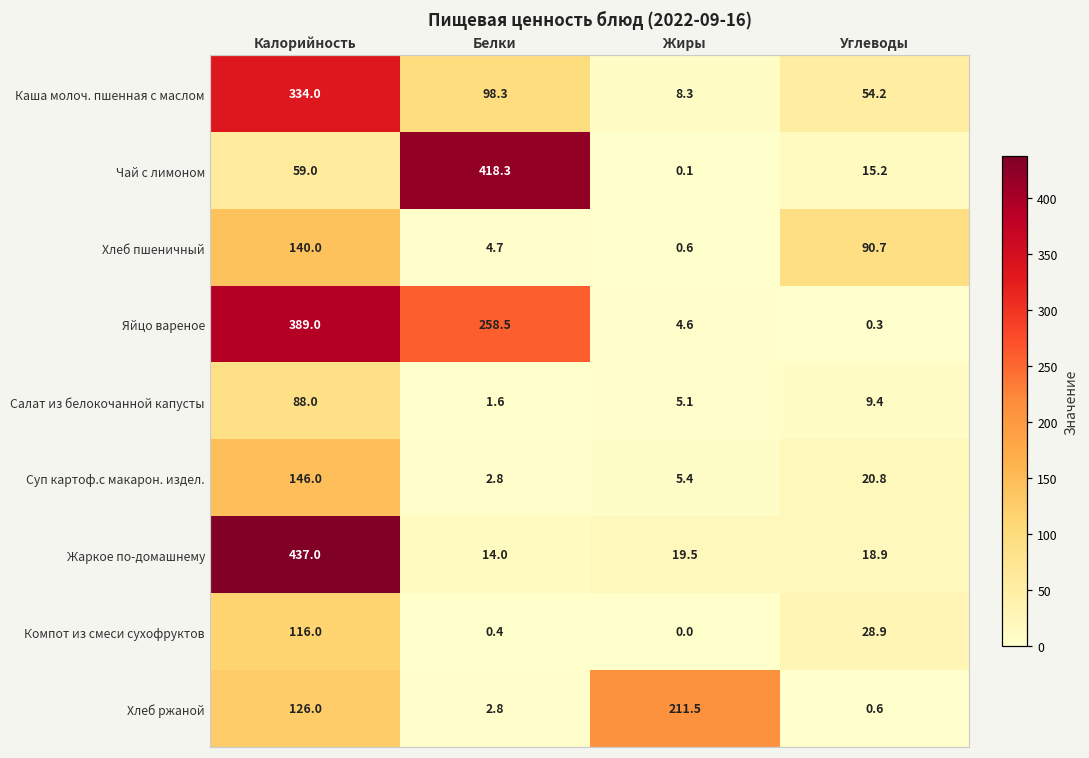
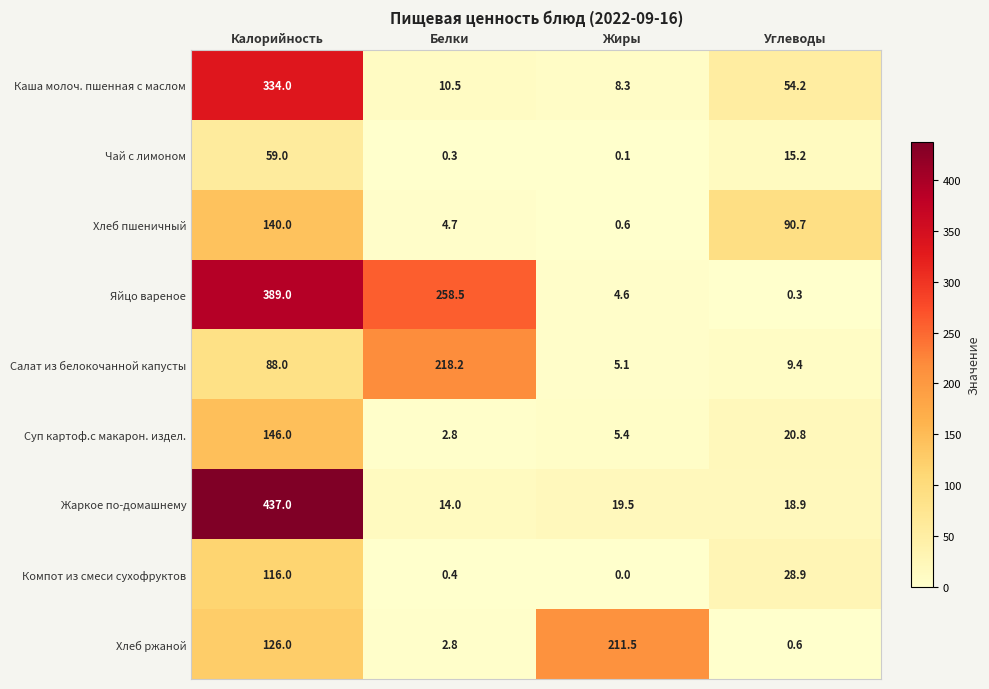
Каша молоч. пшенная с маслом, Белки: 98.3 -> 10.5
Чай с лимоном, Белки: 418.3 -> 0.3
Салат из белокочанной капусты, Белки: 1.6 -> 218.2
